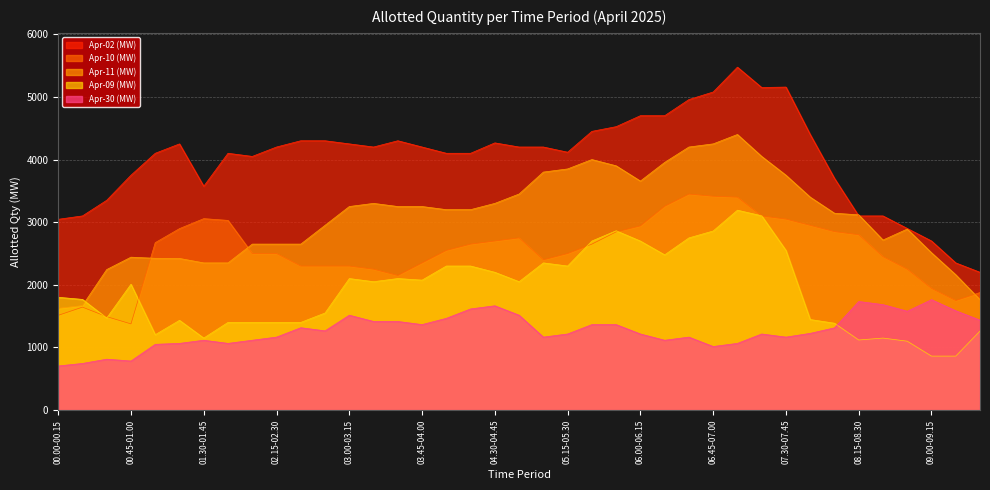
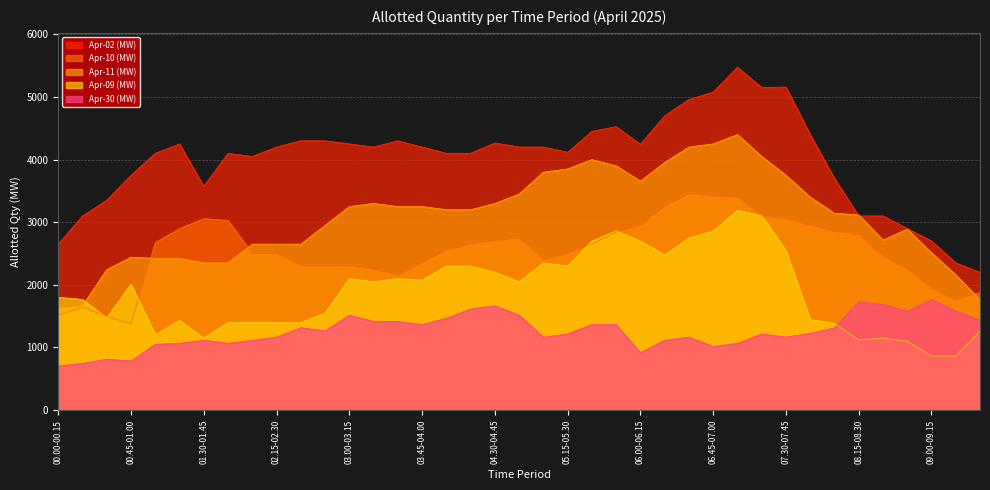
Apr-02 (MW), 00.00-00.15: 3000 -> 2700
Apr-02 (MW), 06.00-06.15: 4700 -> 4200
Apr-30 (MW), 06.00-06.15: 1200 -> 900
